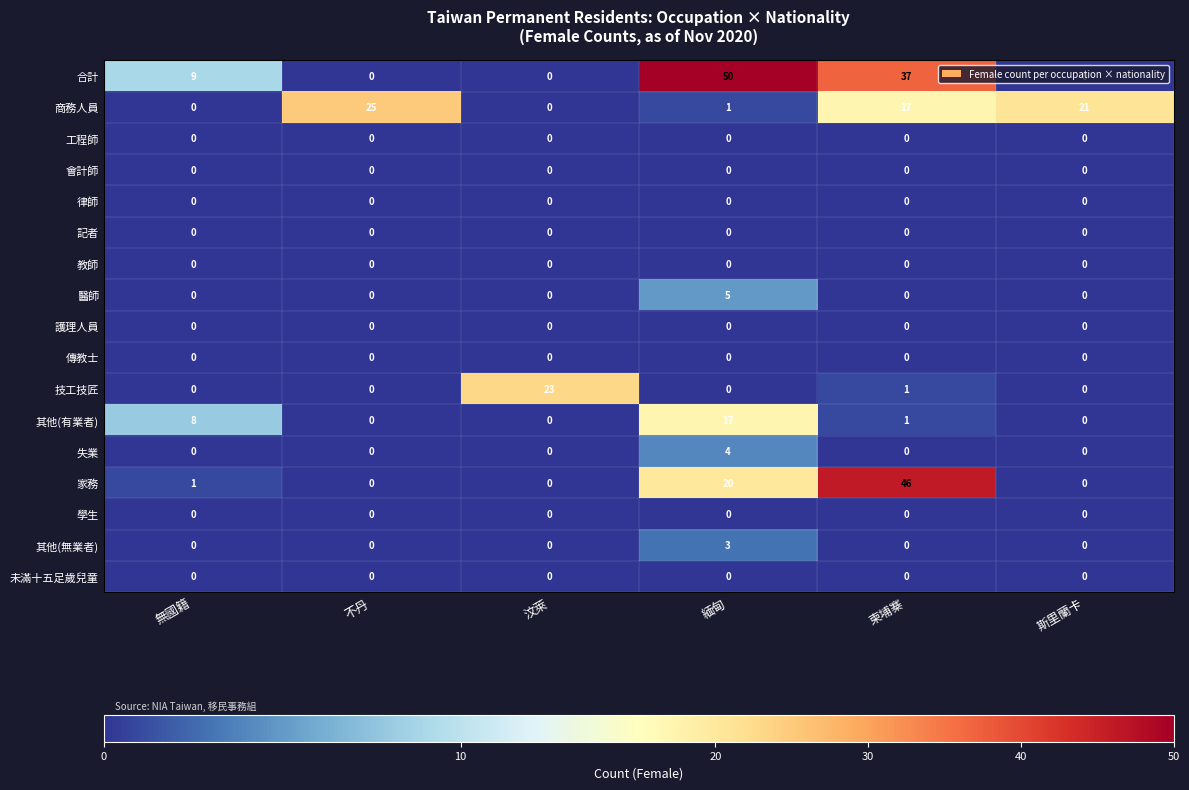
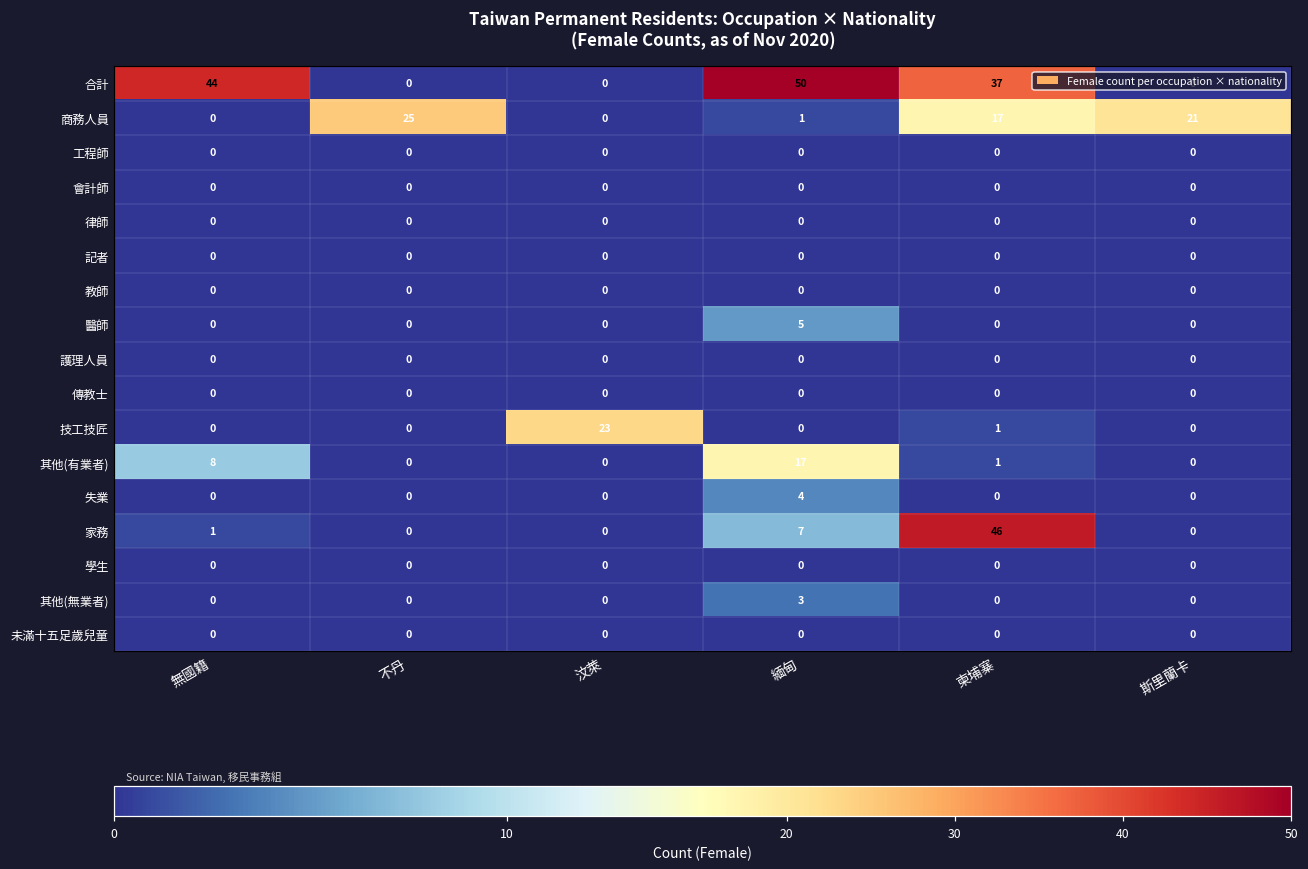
合計, 無國籍: 9 -> 44
家務, 緬甸: 20 -> 7
